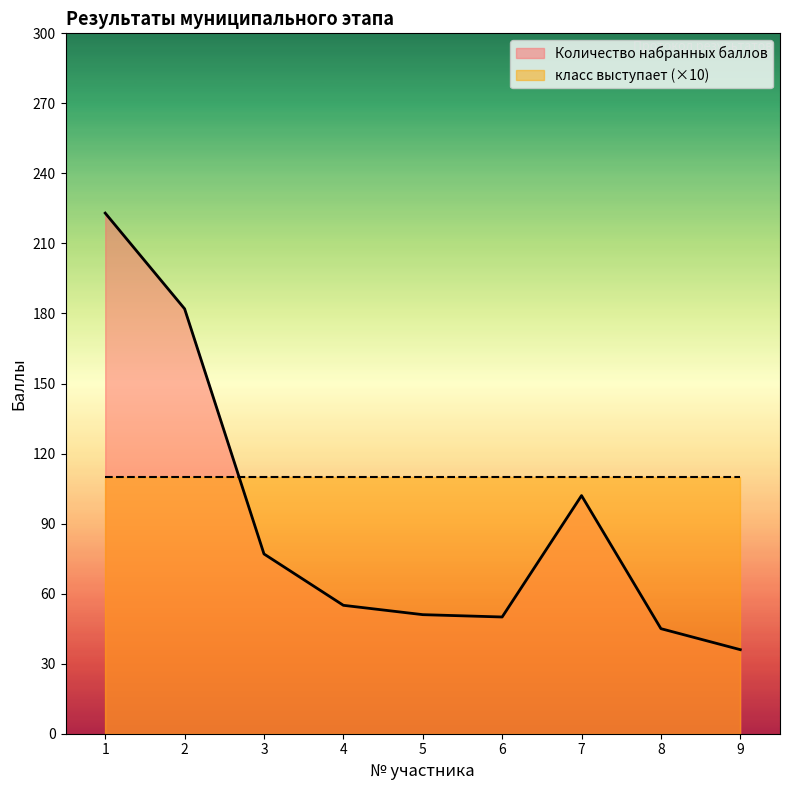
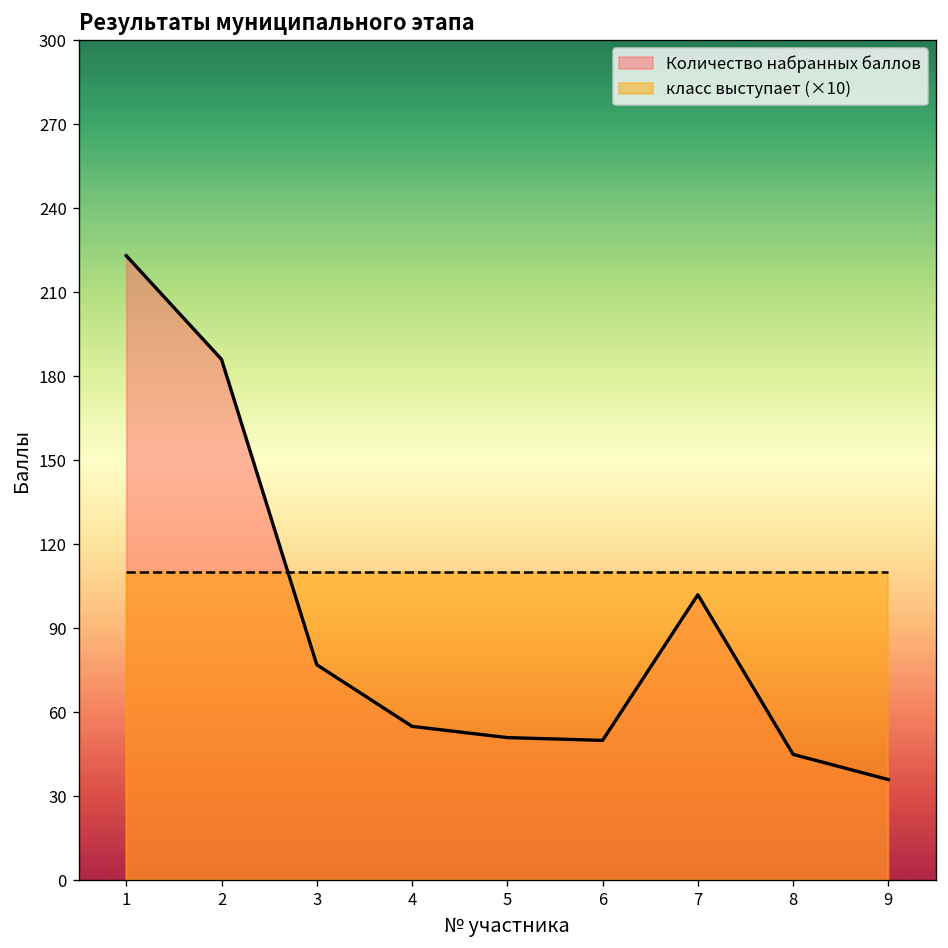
Количество набранных баллов, 2: 182 -> 186
